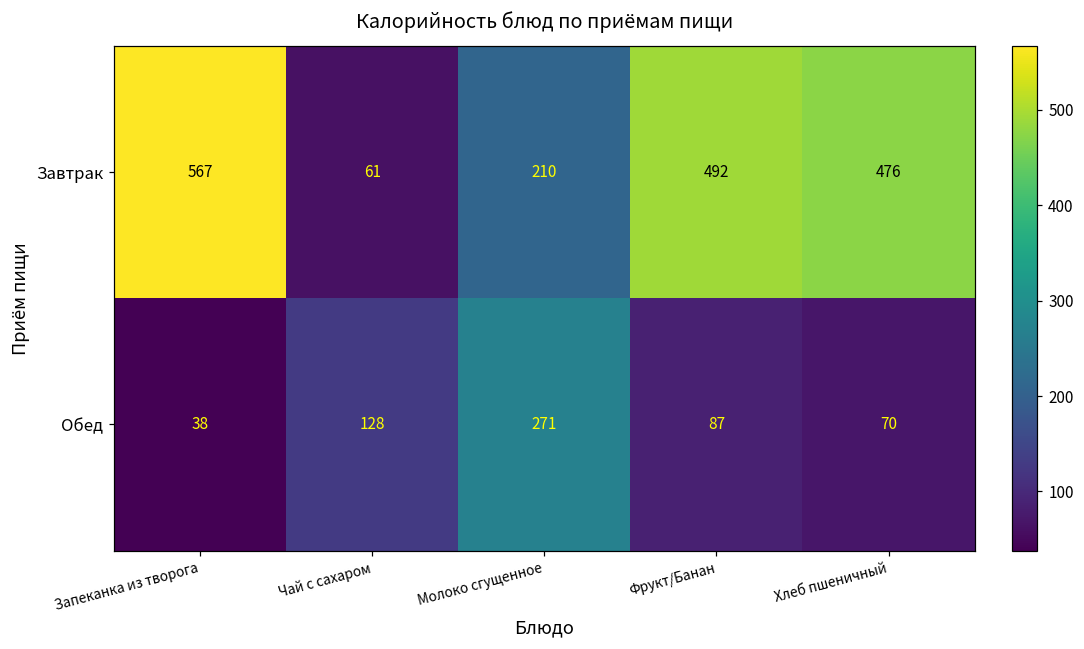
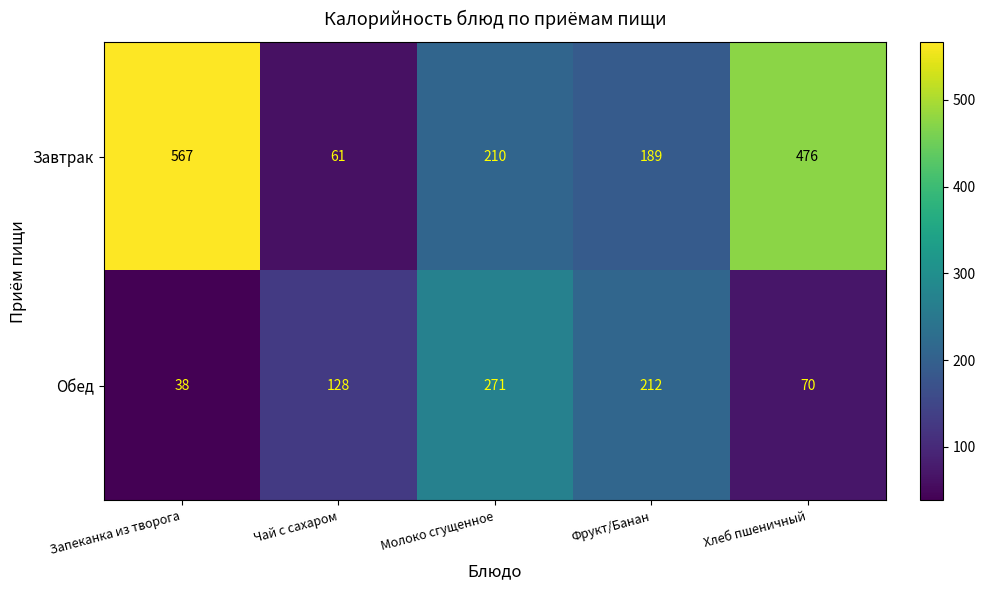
Завтрак, Фрукт/Банан: 492 -> 189
Обед, Фрукт/Банан: 87 -> 212
